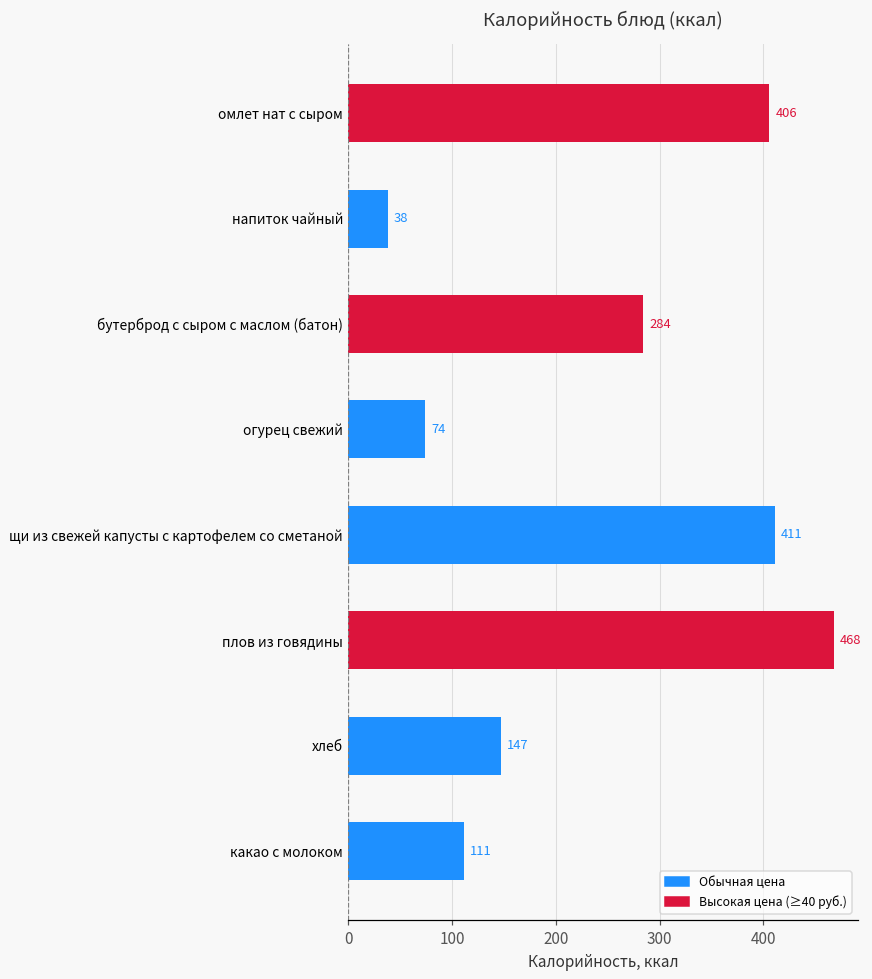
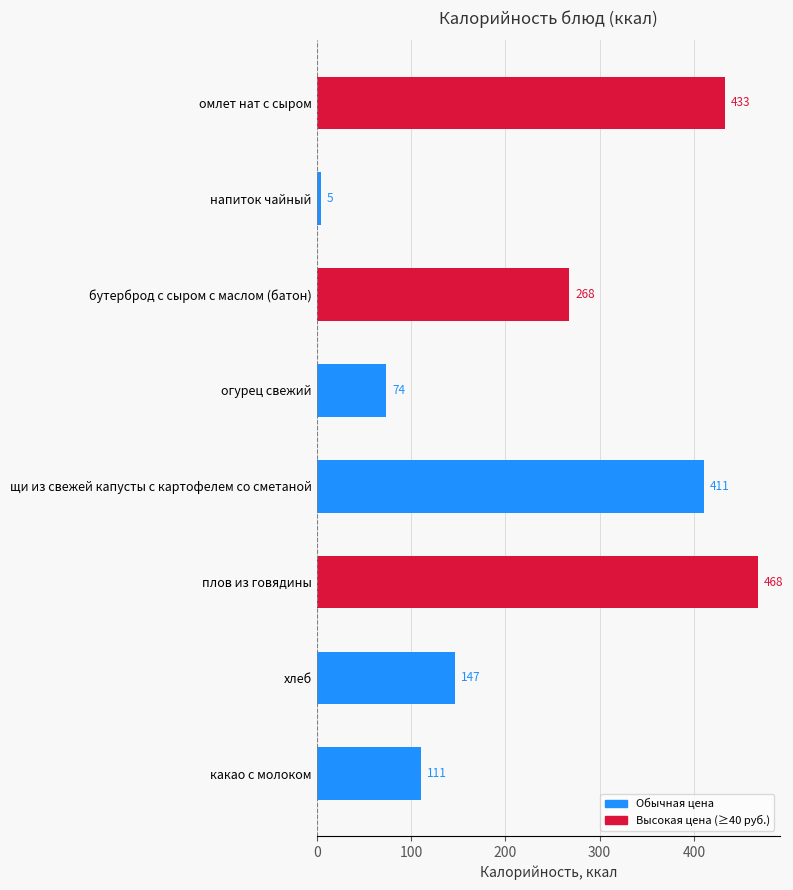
омлет нат с сыром: 406 -> 433
напиток чайный: 38 -> 5
бутерброд с сыром с маслом (батон): 284 -> 268
